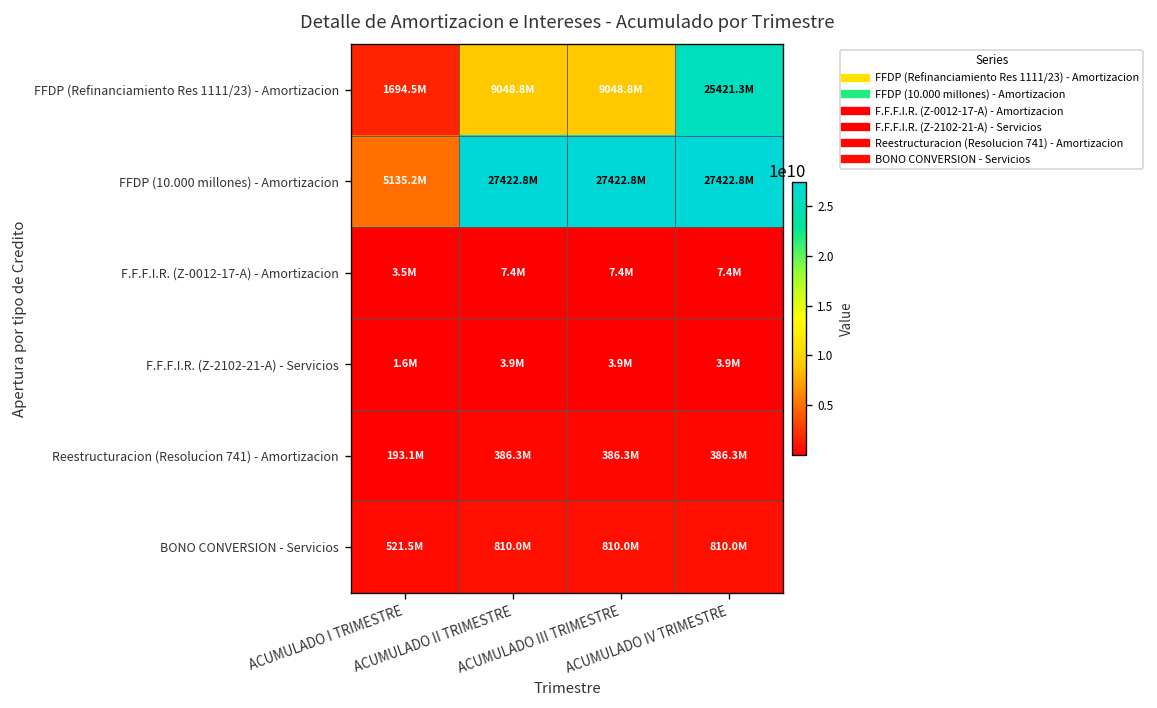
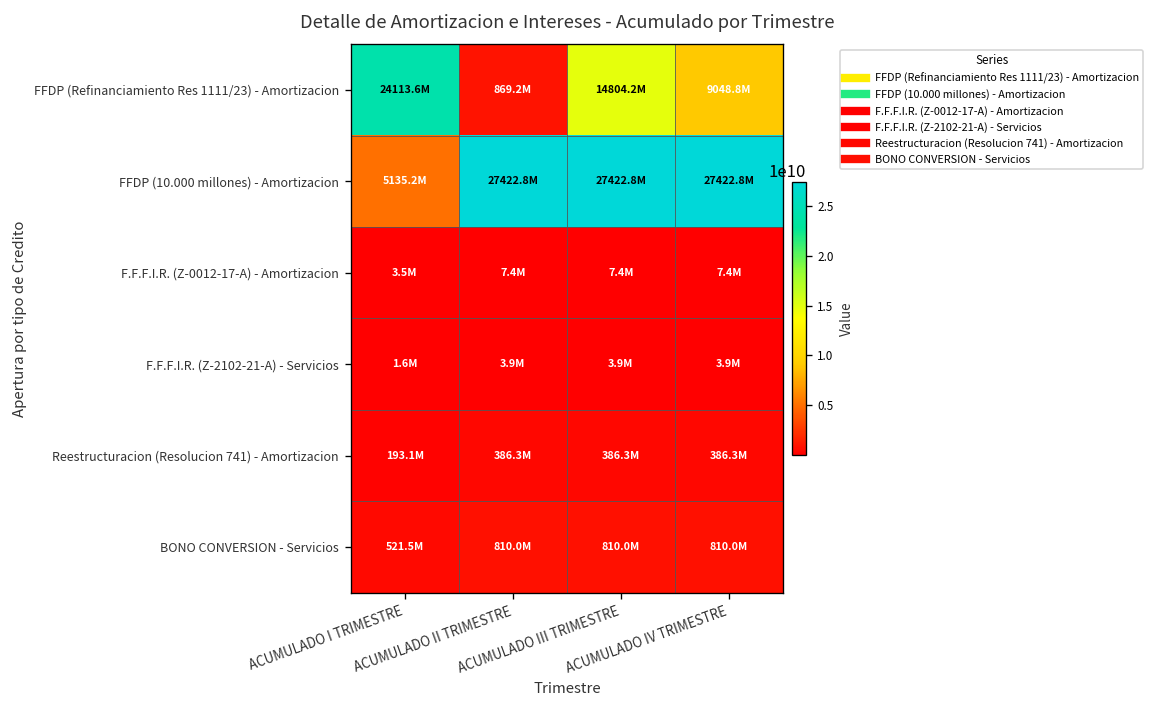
FFDP (Refinanciamiento Res 1111/23) - Amortizacion, ACUMULADO I TRIMESTRE: 1694.5M -> 24113.6M
FFDP (Refinanciamiento Res 1111/23) - Amortizacion, ACUMULADO II TRIMESTRE: 9048.8M -> 869.2M
FFDP (Refinanciamiento Res 1111/23) - Amortizacion, ACUMULADO III TRIMESTRE: 9048.8M -> 14804.2M
FFDP (Refinanciamiento Res 1111/23) - Amortizacion, ACUMULADO IV TRIMESTRE: 25421.3M -> 9048.8M
